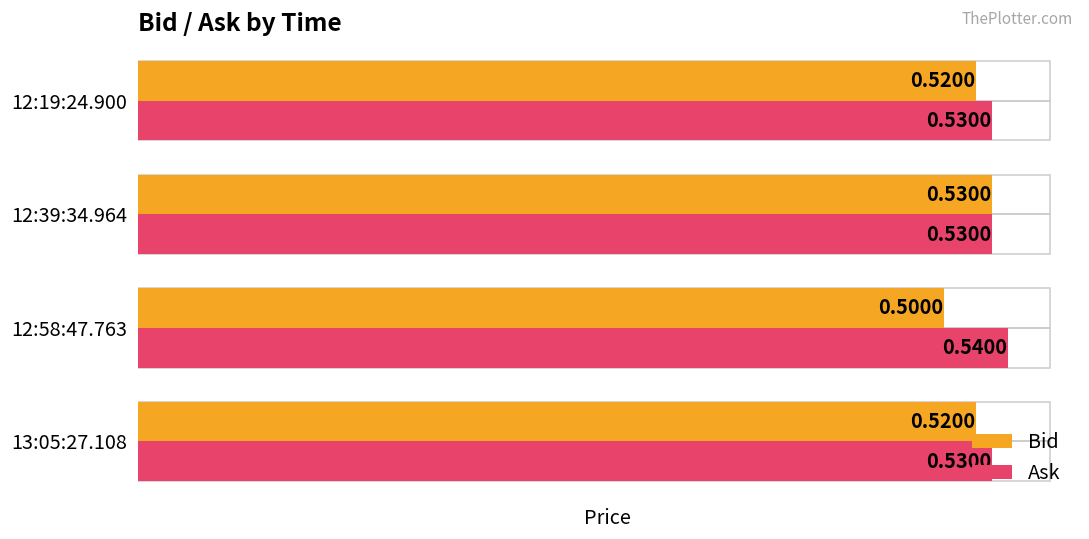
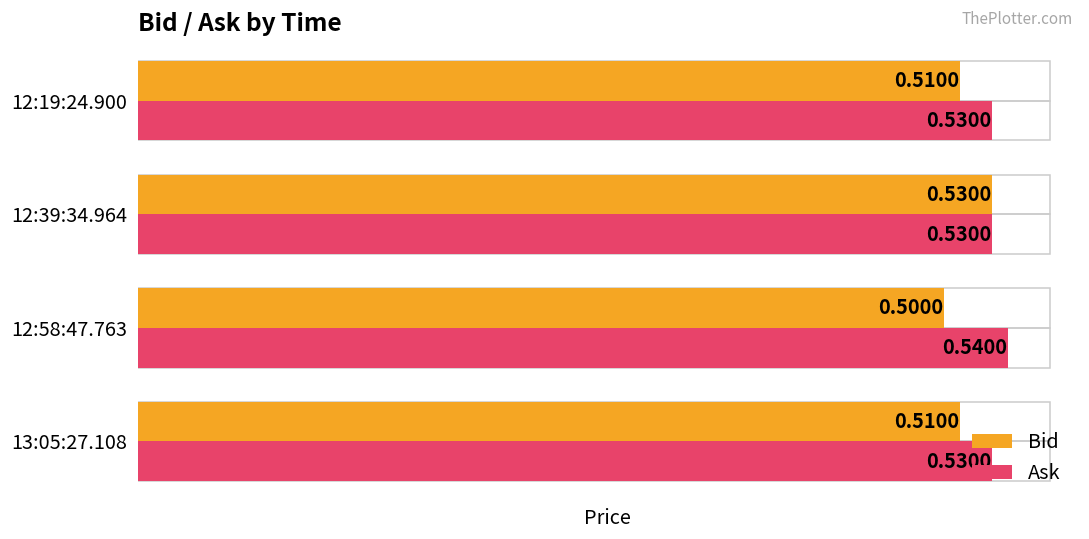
Bid, 12:19:24.900: 0.5200 -> 0.5100
Bid, 13:05:27.108: 0.5200 -> 0.5100
